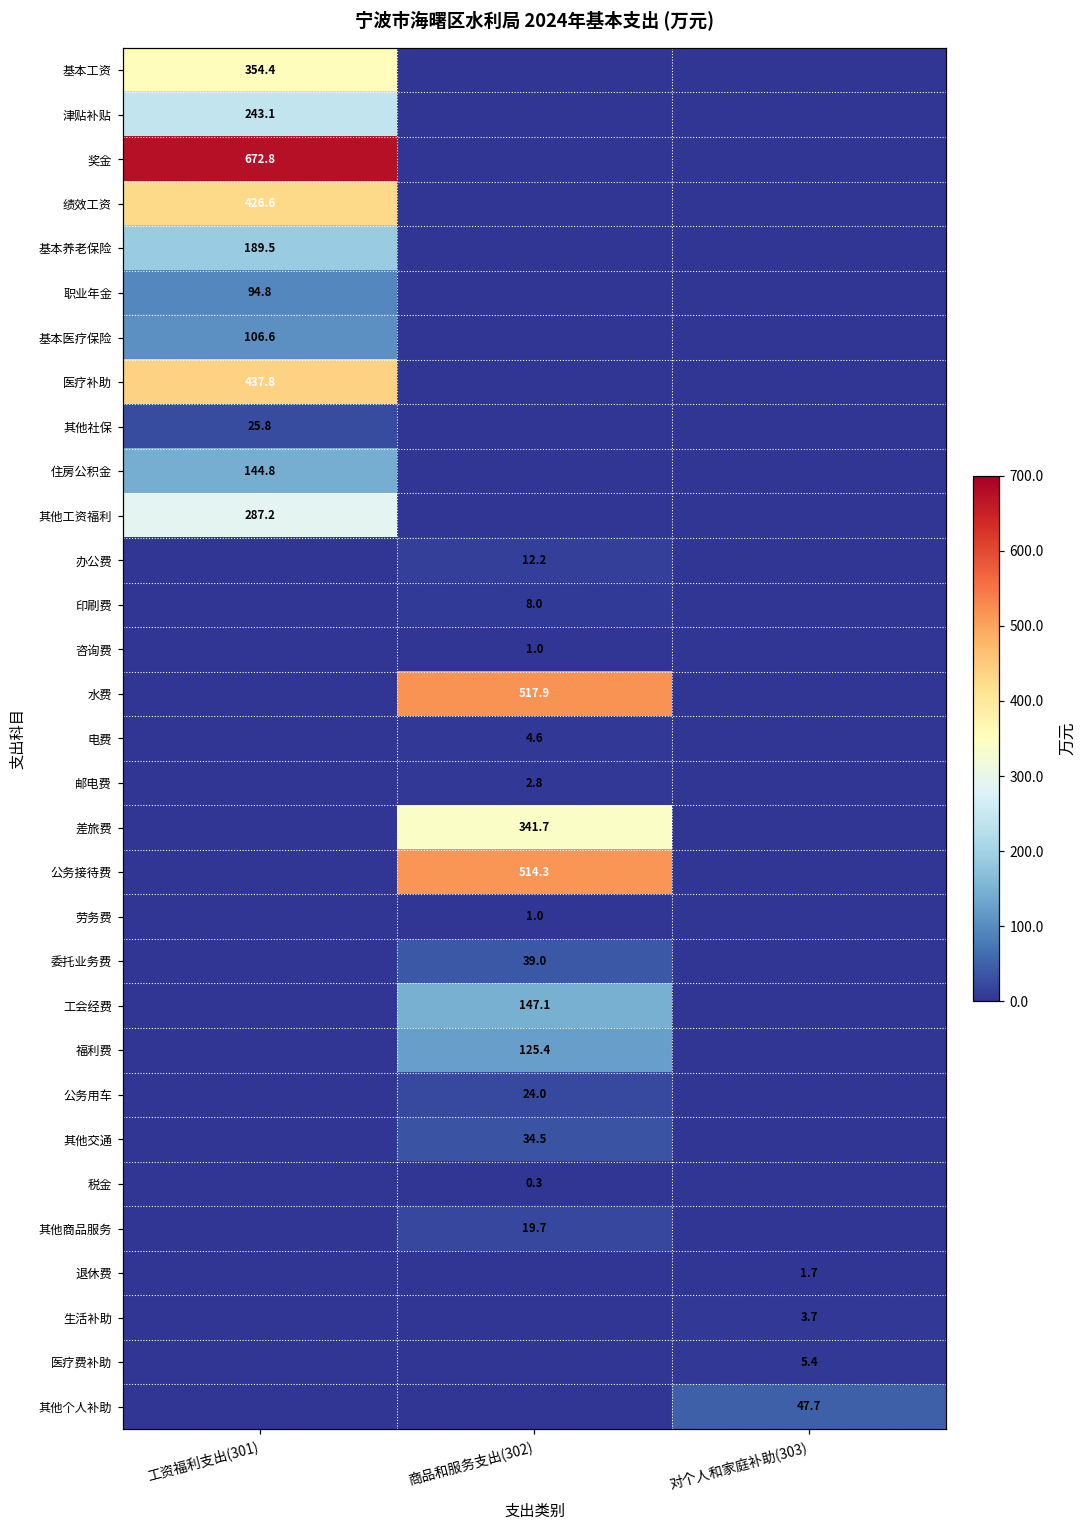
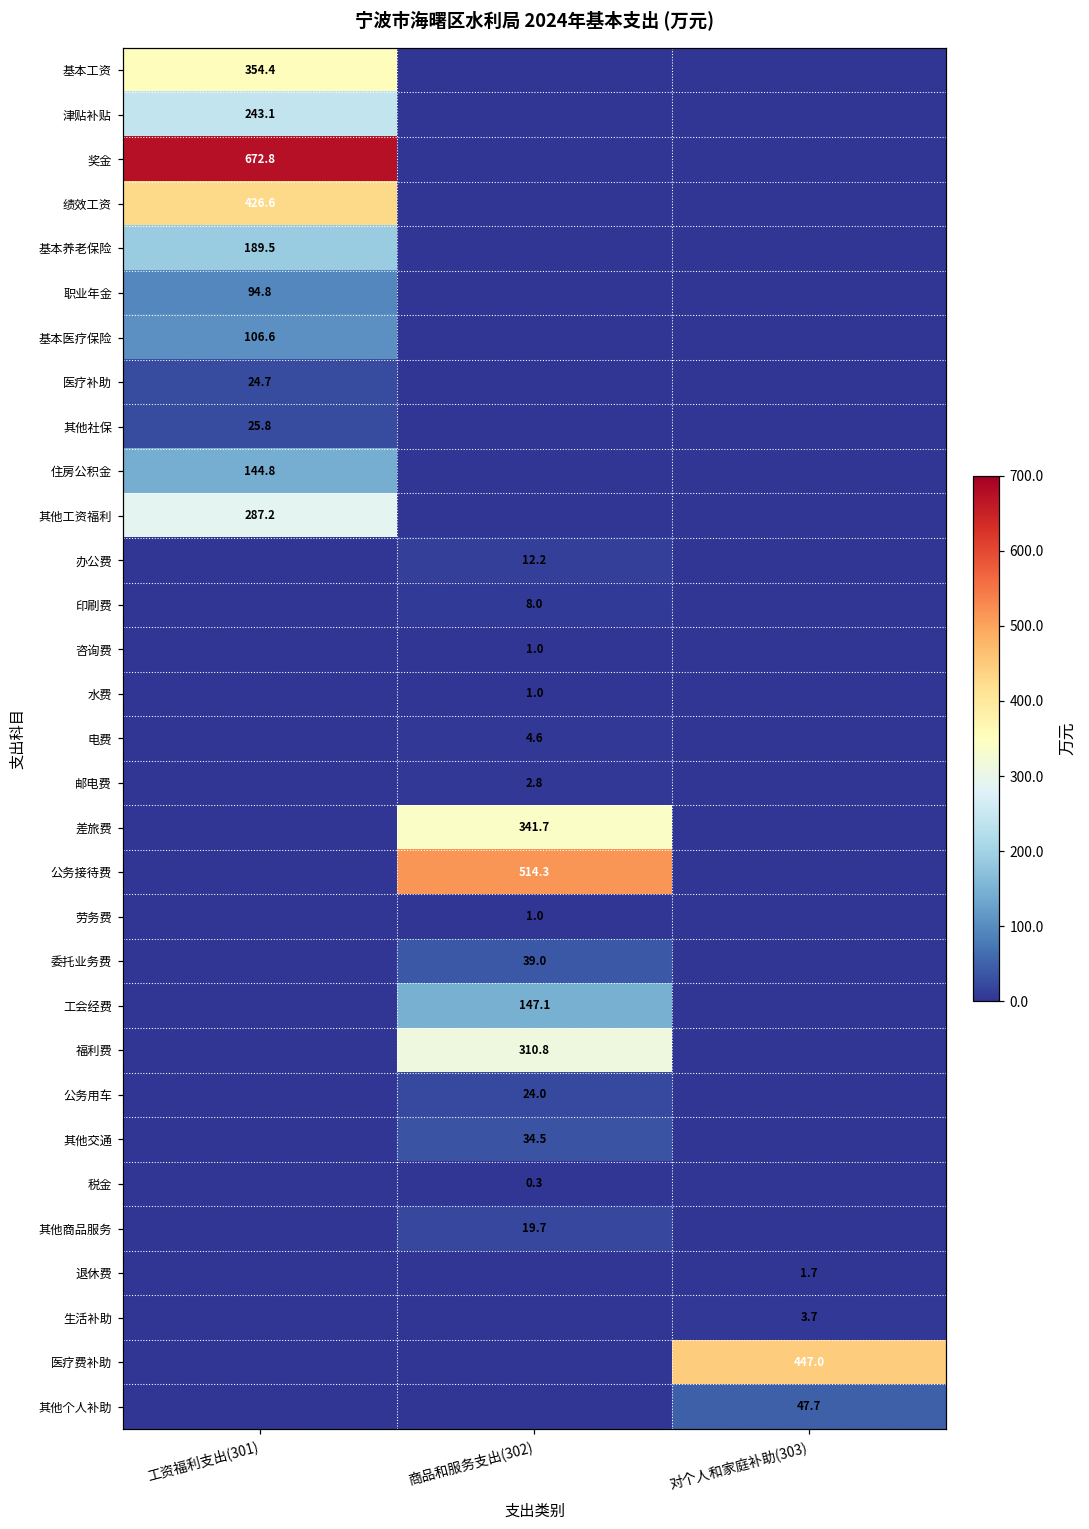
医疗补助, 工资福利支出(301): 437.8 -> 24.7
水费, 商品和服务支出(302): 517.9 -> 1.0
福利费, 商品和服务支出(302): 125.4 -> 310.8
医疗费补助, 对个人和家庭补助(303): 5.4 -> 447.0
